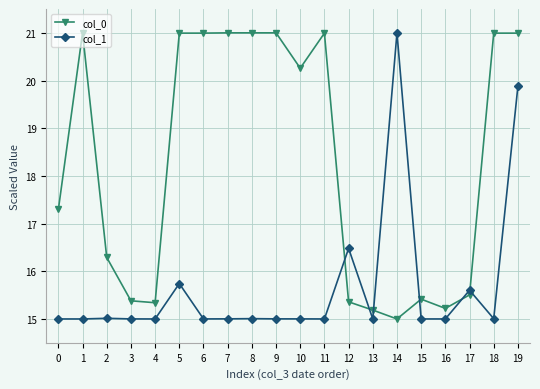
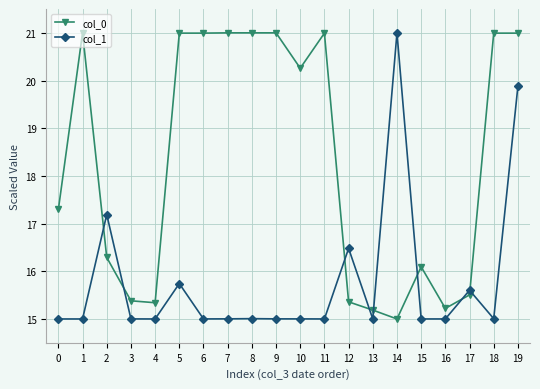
col_1, 2: 15.0 -> 17.2
col_0, 15: 15.4 -> 16.1
